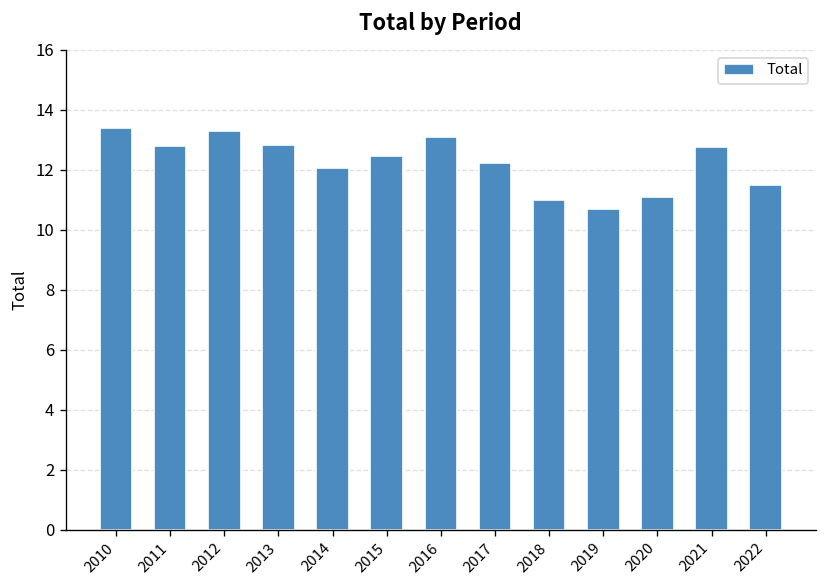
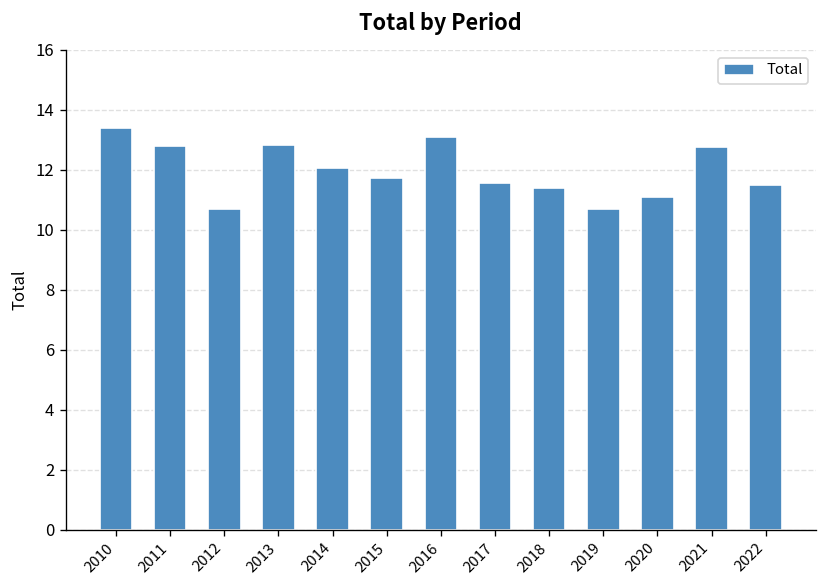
2012: 13.3 -> 10.7
2015: 12.5 -> 11.7
2017: 12.2 -> 11.6
2018: 11.0 -> 11.4
